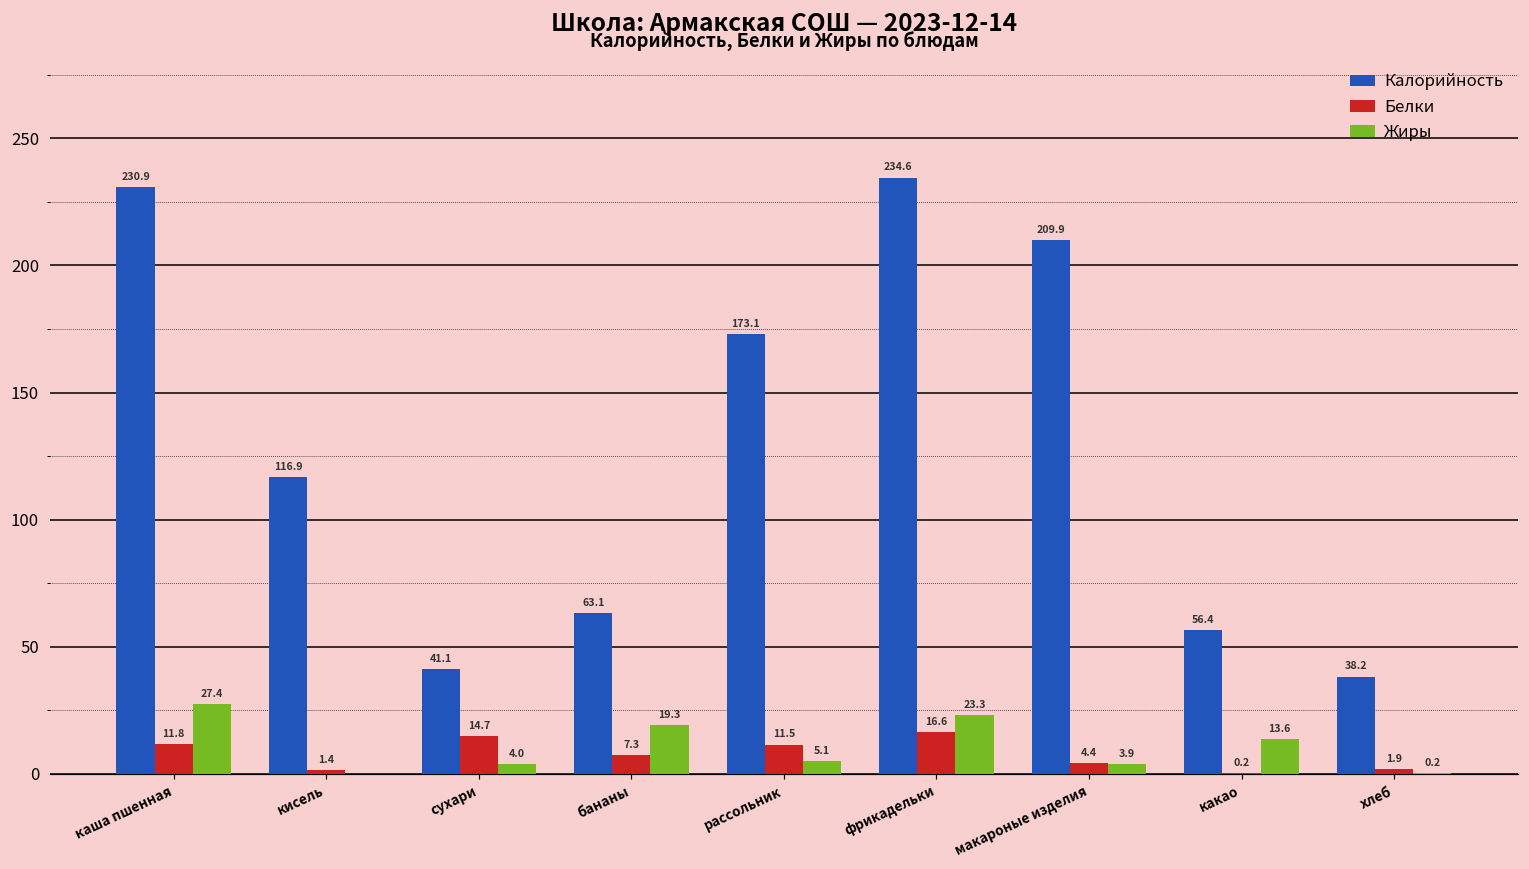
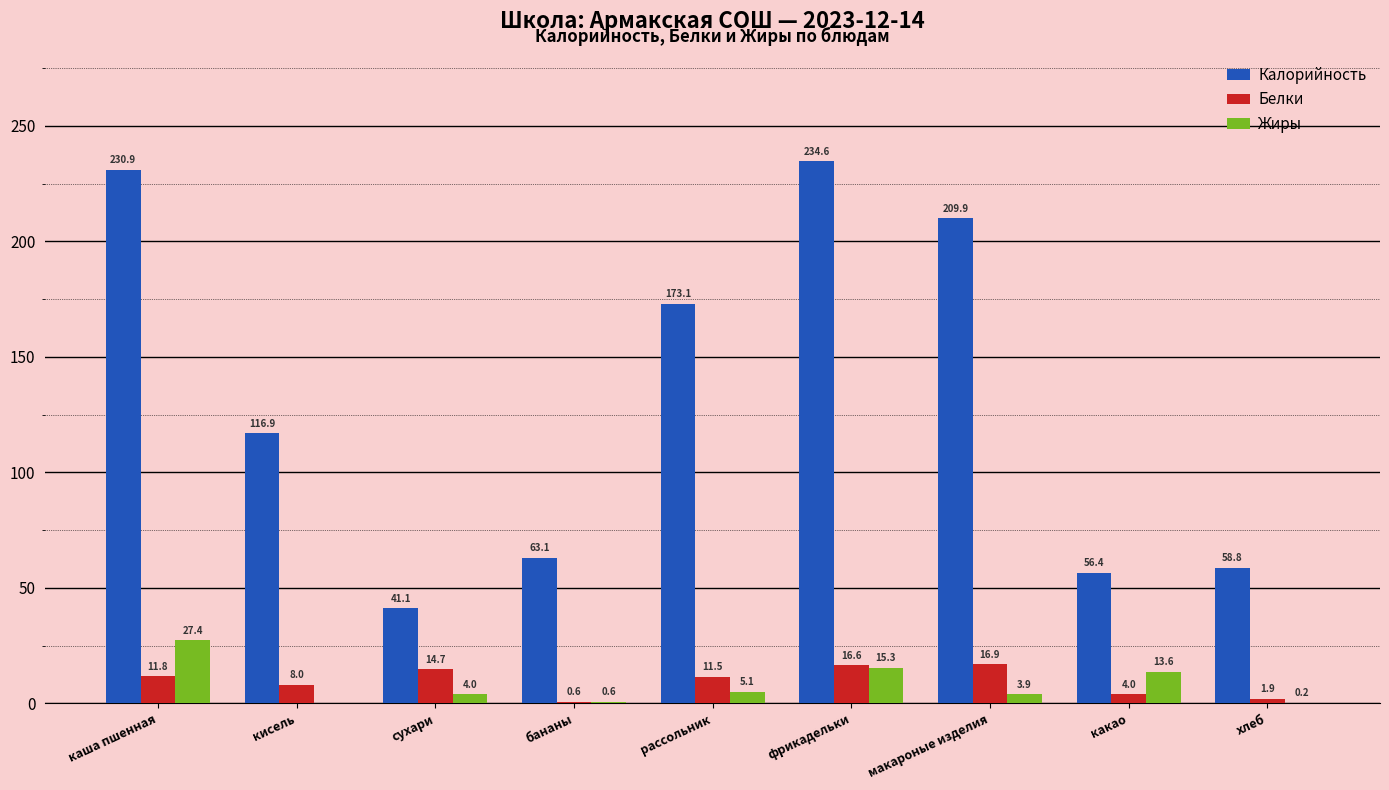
Белки, кисель: 1.4 -> 8.0
Белки, бананы: 7.3 -> 0.6
Жиры, бананы: 19.3 -> 0.6
Жиры, фрикадельки: 23.3 -> 15.3
Белки, макароные изделия: 4.4 -> 16.9
Белки, какао: 0.2 -> 4.0
Калорийность, хлеб: 38.2 -> 58.8
